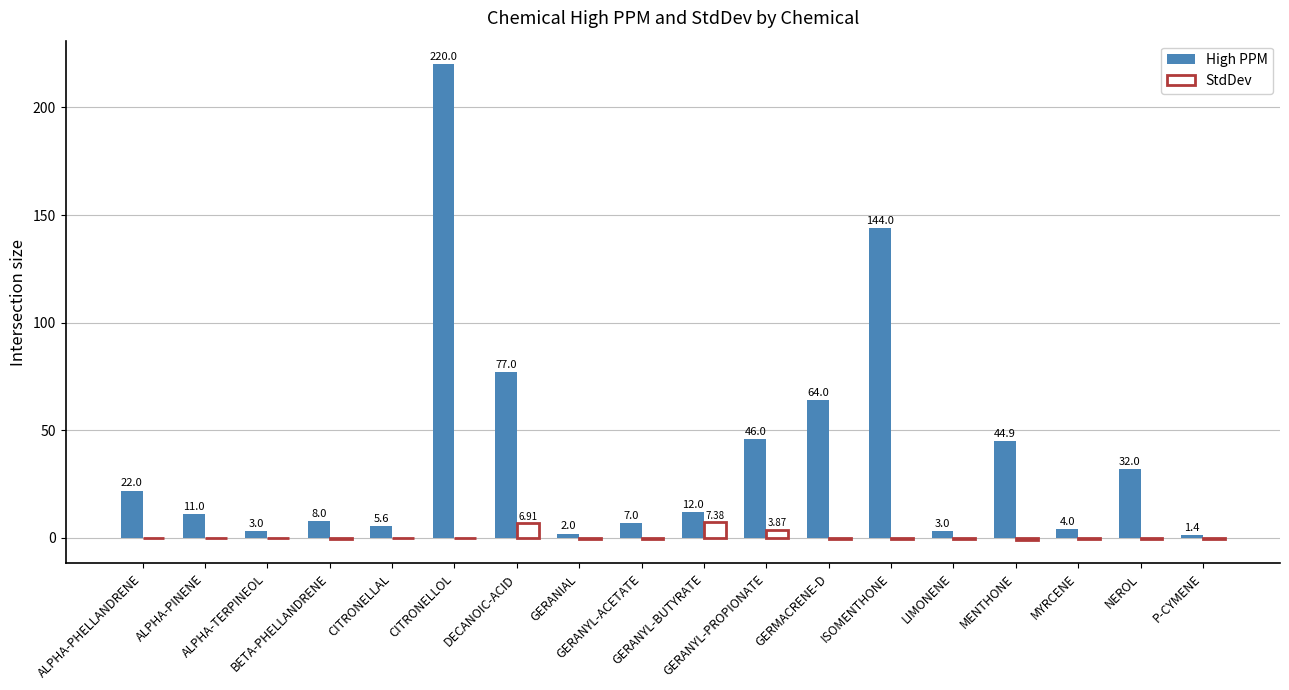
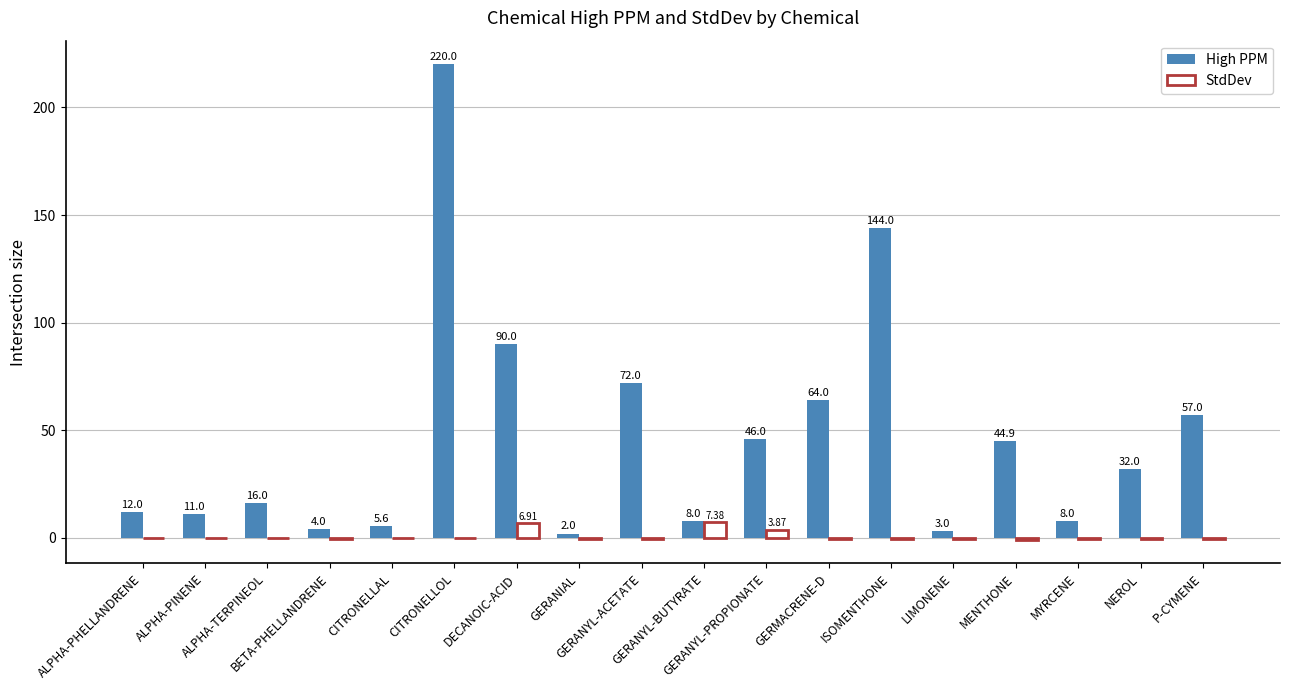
High PPM, ALPHA-PHELLANDRENE: 22.0 -> 12.0
High PPM, ALPHA-TERPINEOL: 3.0 -> 16.0
High PPM, BETA-PHELLANDRENE: 8.0 -> 4.0
High PPM, DECANOIC-ACID: 77.0 -> 90.0
High PPM, GERANYL-ACETATE: 7.0 -> 72.0
High PPM, GERANYL-BUTYRATE: 12.0 -> 8.0
High PPM, MYRCENE: 4.0 -> 8.0
High PPM, P-CYMENE: 1.4 -> 57.0
